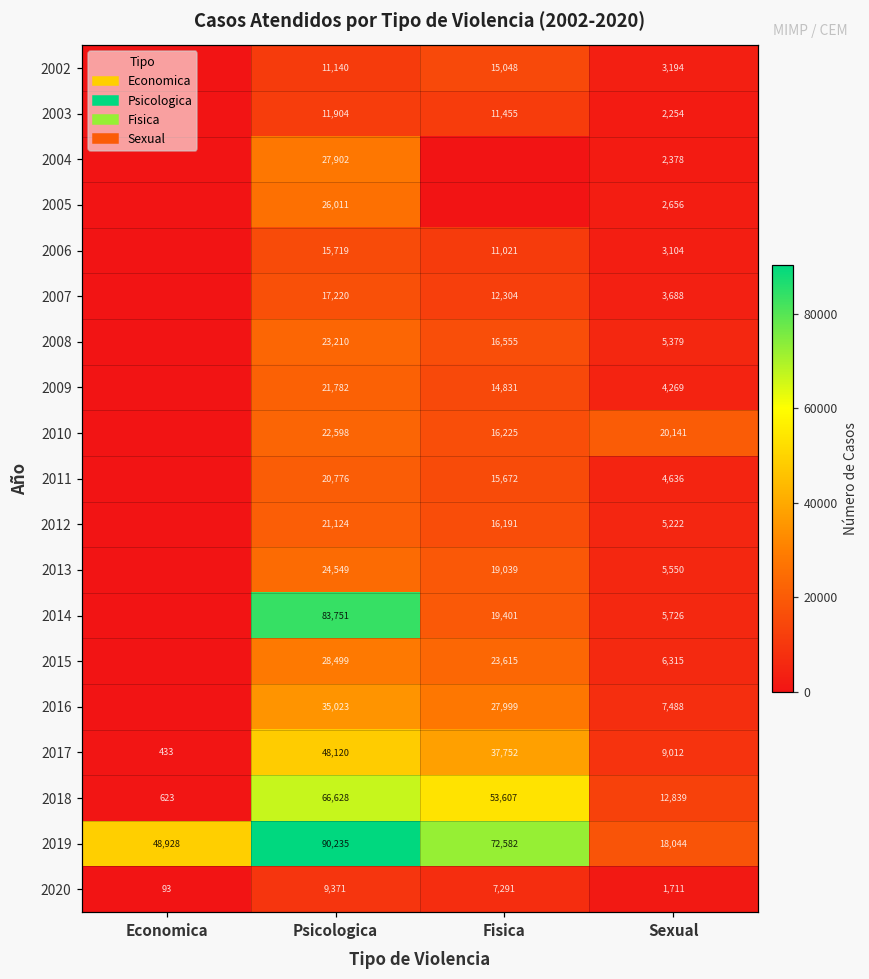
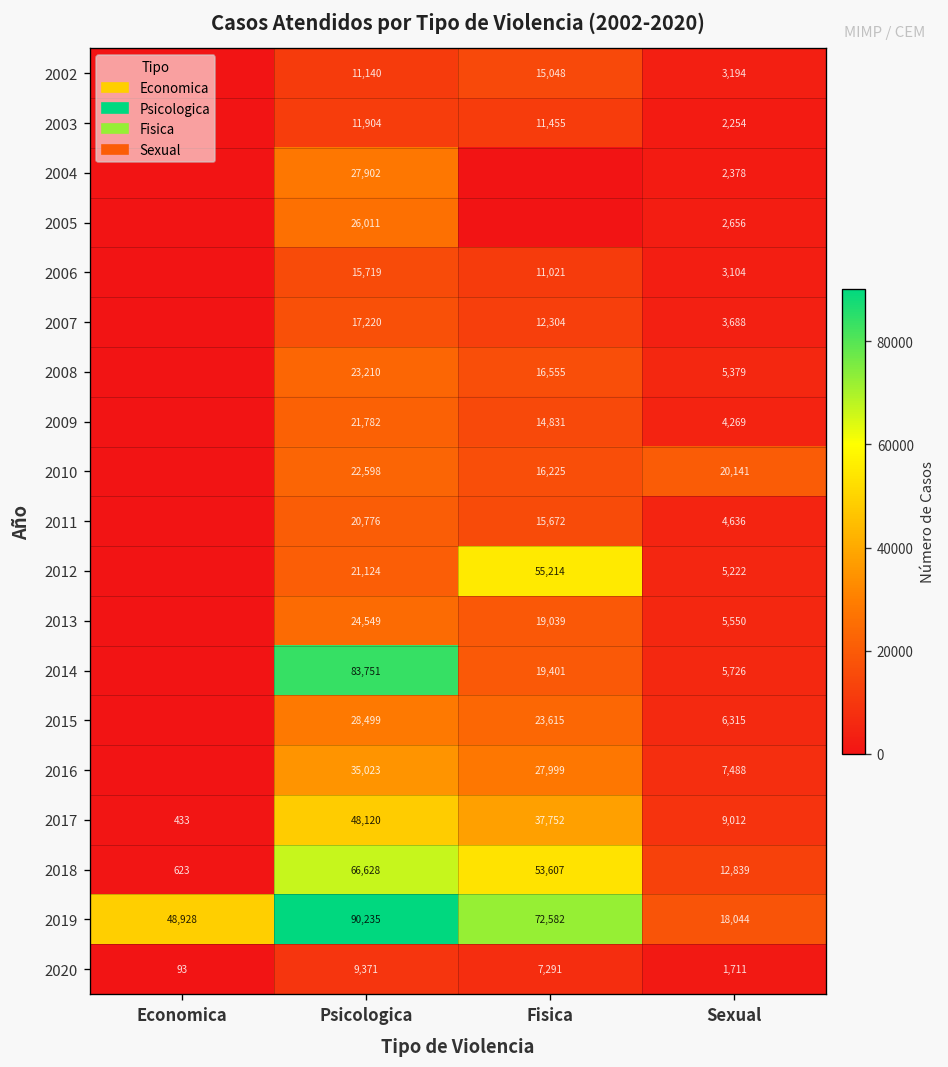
2012, Fisica: 16,191 -> 55,214
